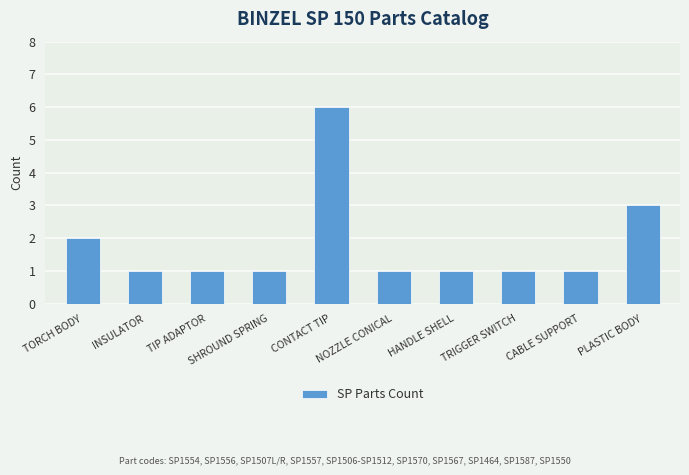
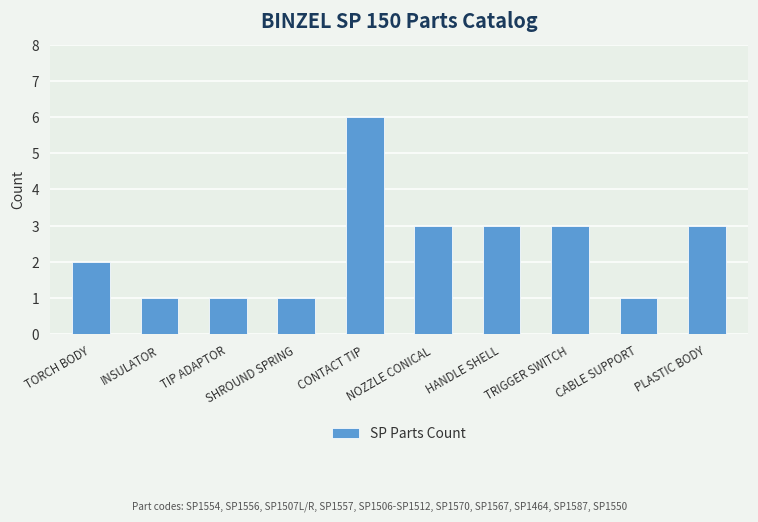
NOZZLE CONICAL: 1 -> 3
HANDLE SHELL: 1 -> 3
TRIGGER SWITCH: 1 -> 3
